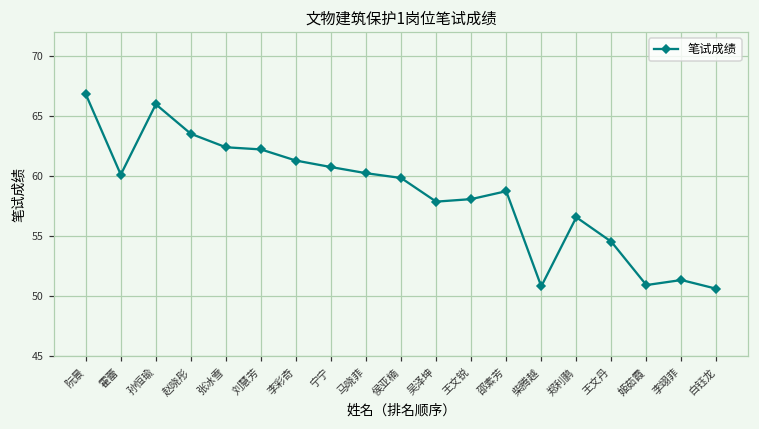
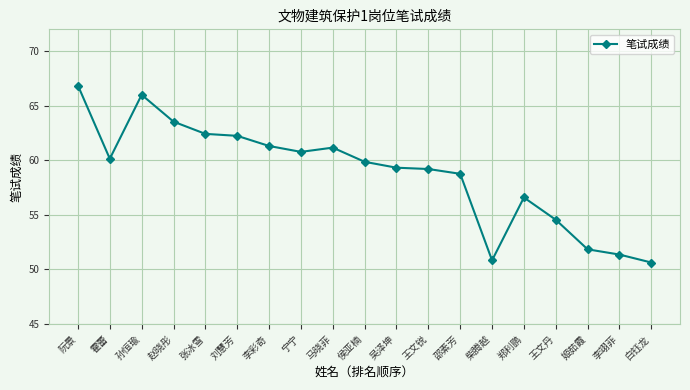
马晓菲: 60.3 -> 61.2
吴泽坤: 57.9 -> 59.3
王文锐: 58.1 -> 59.2
姬茹霞: 50.9 -> 51.8
